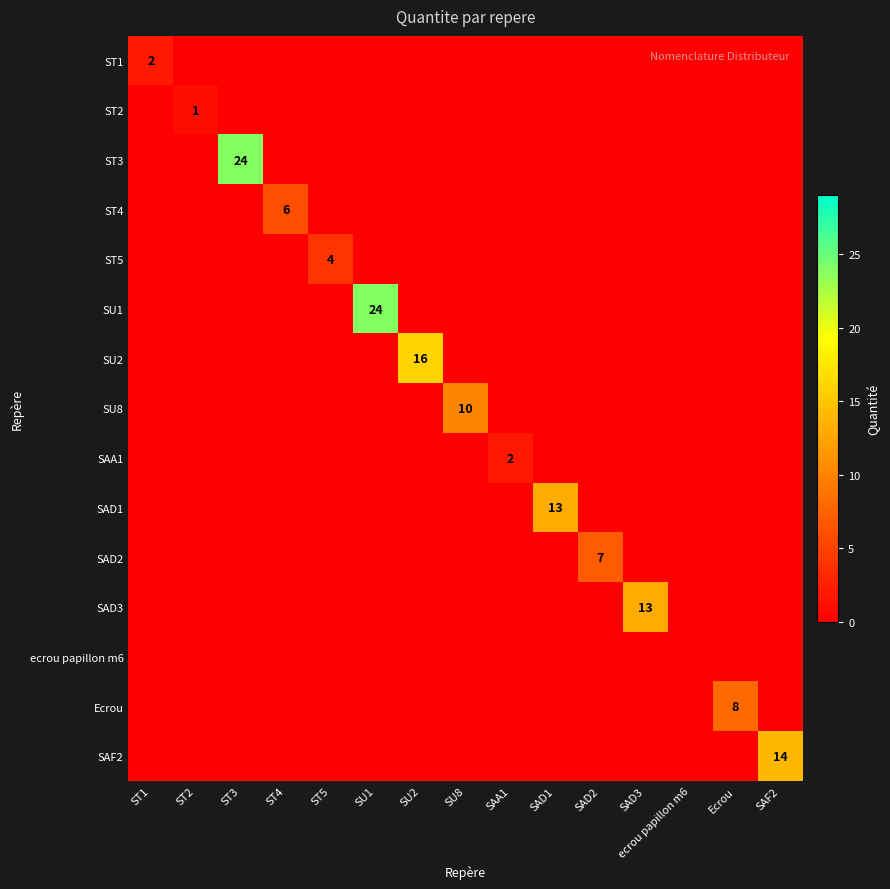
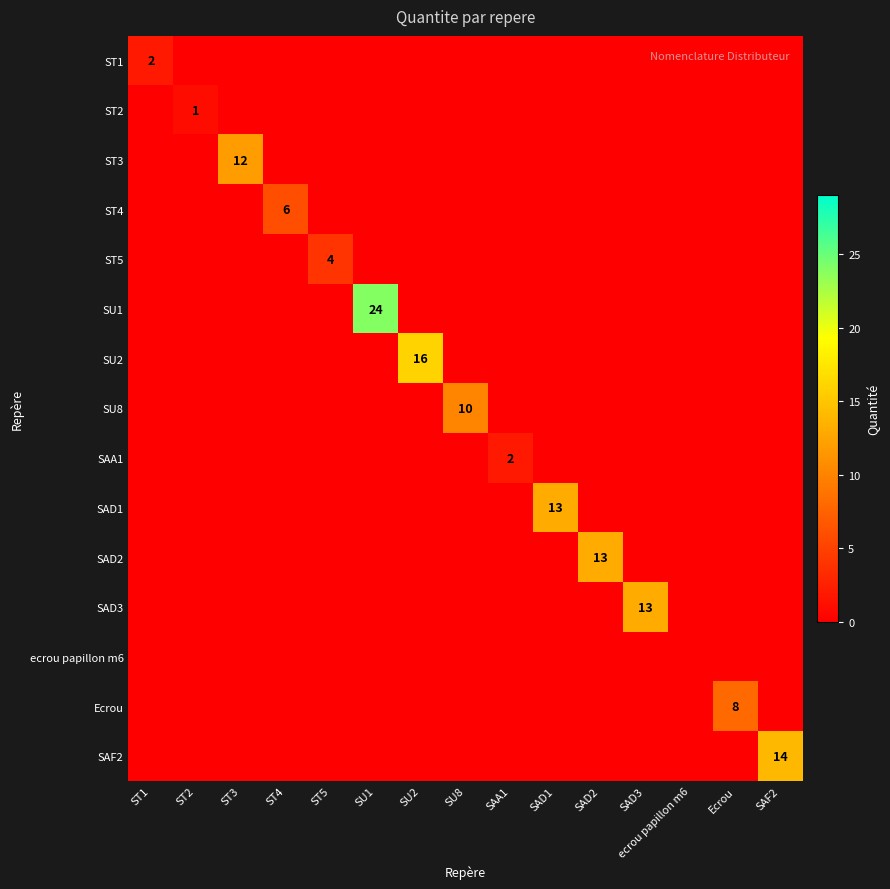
ST3, ST3: 24 -> 12
SAD2, SAD2: 7 -> 13
